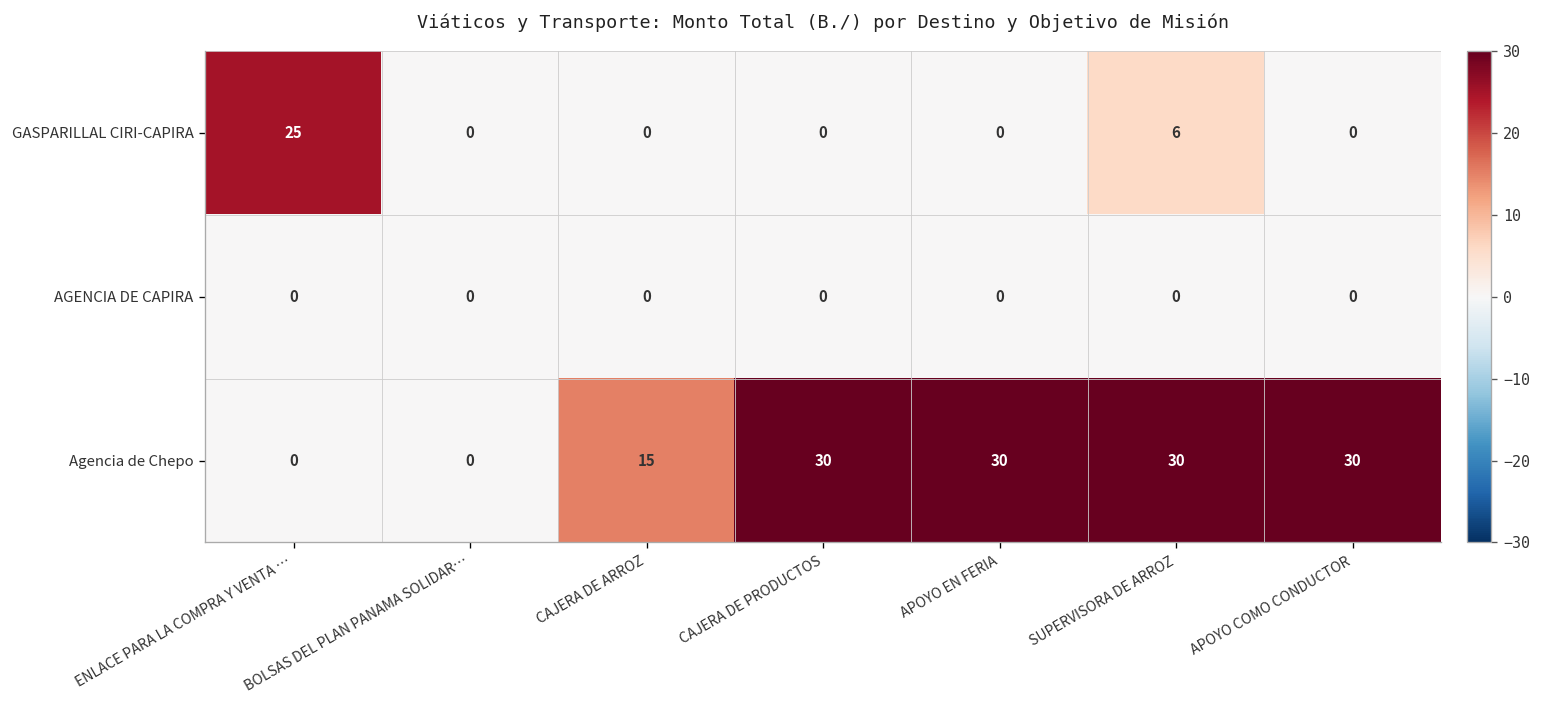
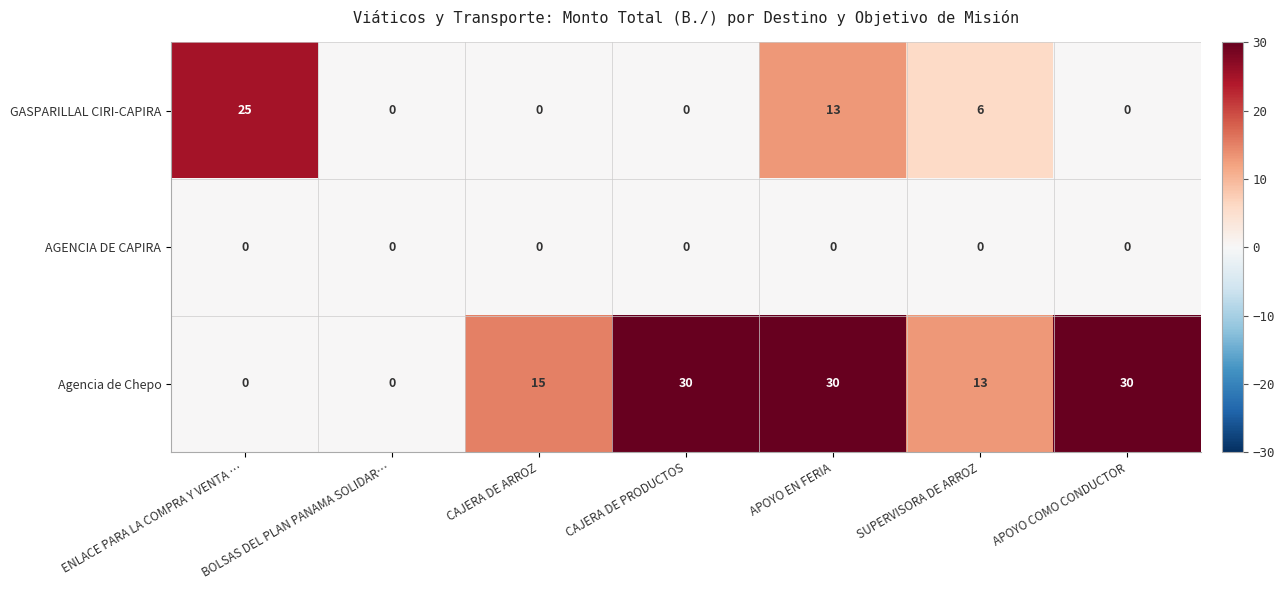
GASPARILLAL CIRI-CAPIRA, APOYO EN FERIA: 0 -> 13
Agencia de Chepo, SUPERVISORA DE ARROZ: 30 -> 13
